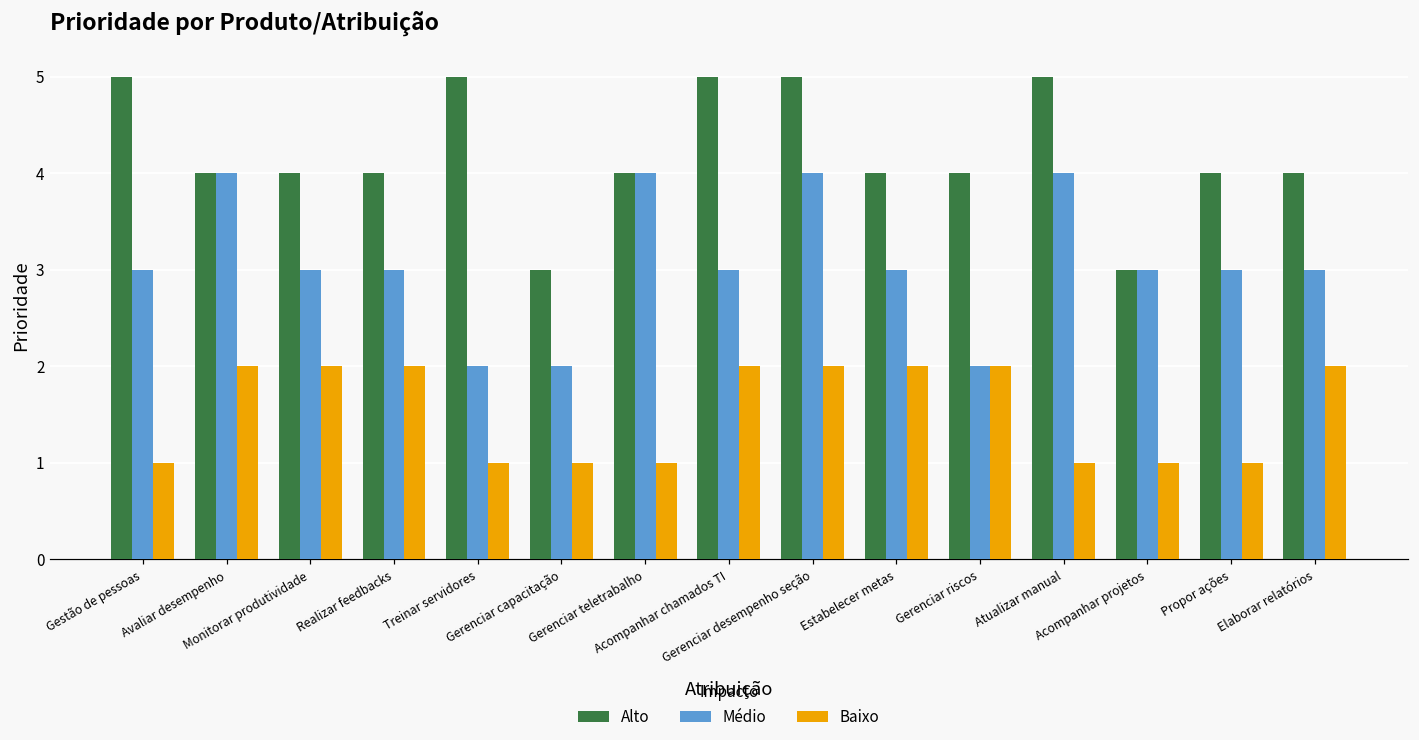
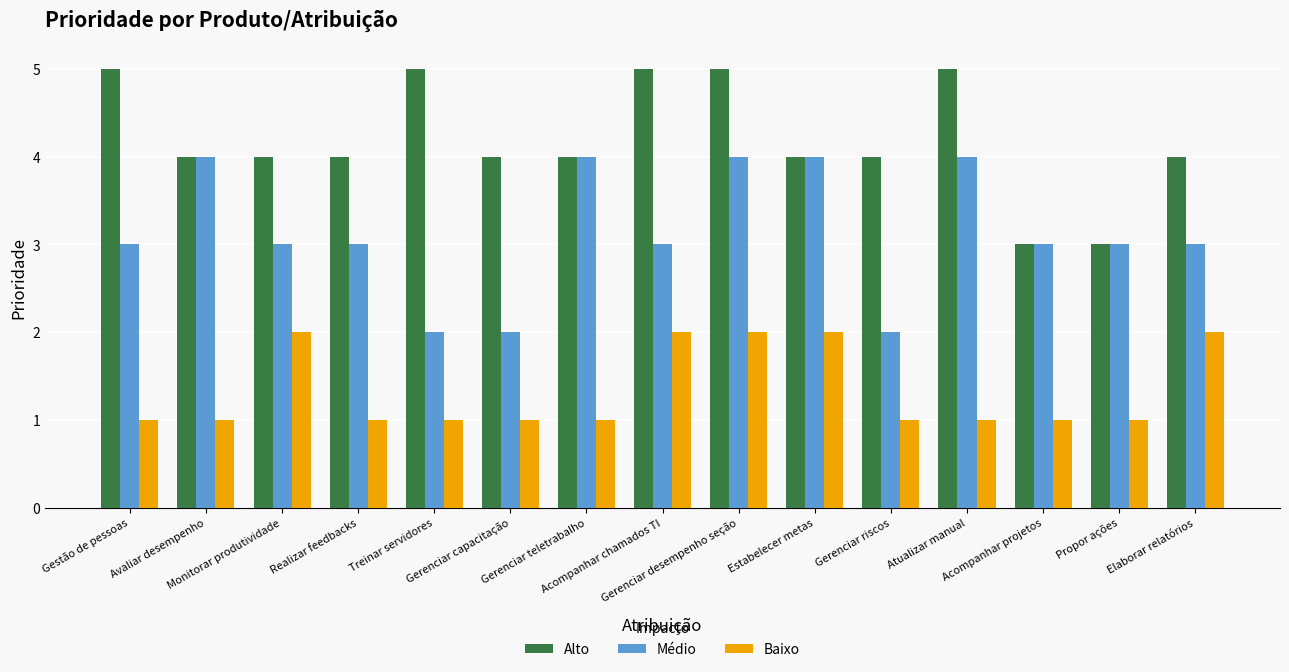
Baixo, Avaliar desempenho: 2 -> 1
Baixo, Realizar feedbacks: 2 -> 1
Alto, Gerenciar capacitação: 3 -> 4
Médio, Estabelecer metas: 3 -> 4
Baixo, Gerenciar riscos: 2 -> 1
Alto, Propor ações: 4 -> 3
